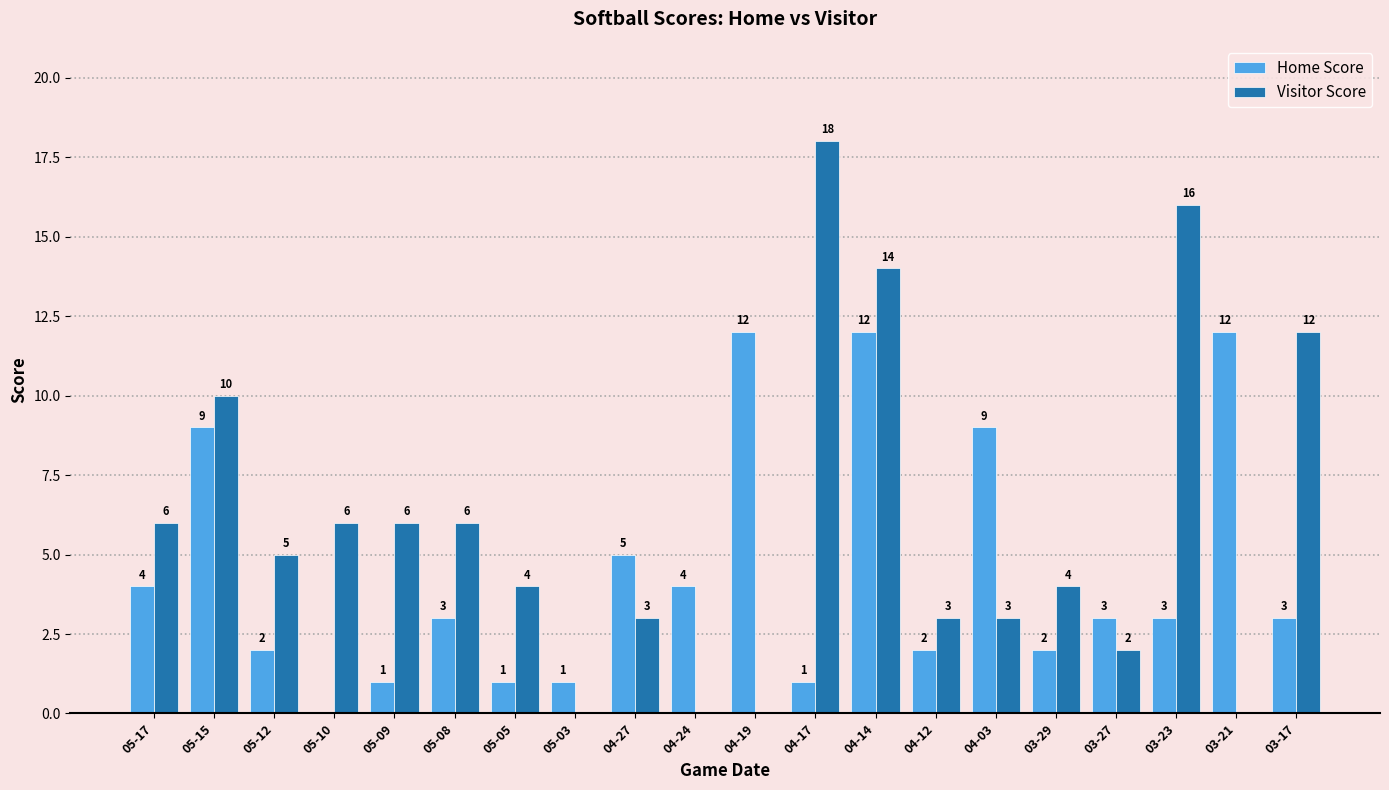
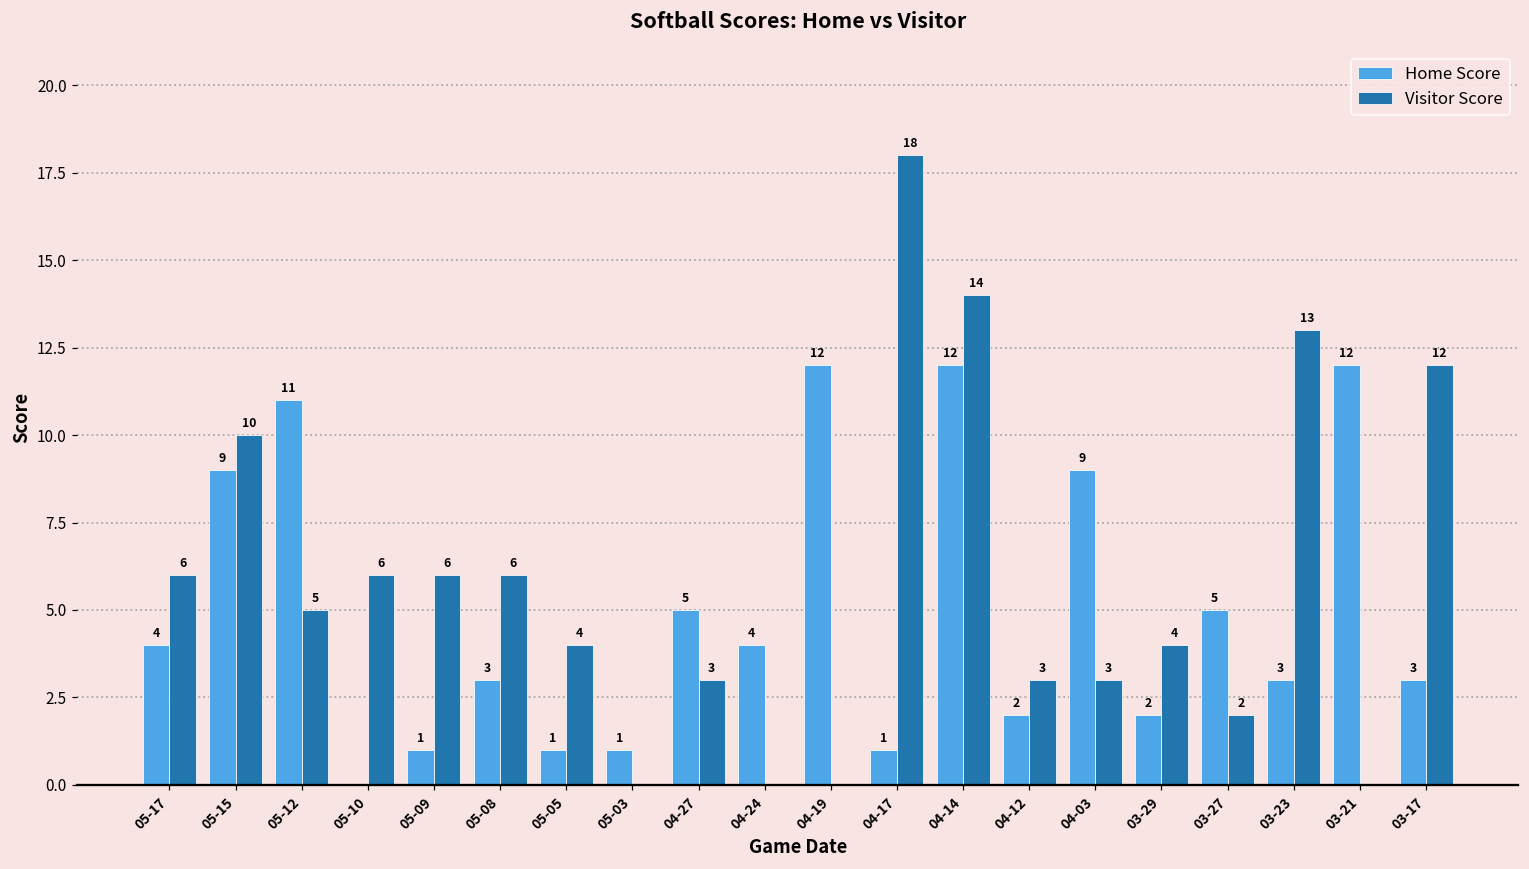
Home Score, 05-12: 2 -> 11
Home Score, 03-27: 3 -> 5
Visitor Score, 03-23: 16 -> 13
